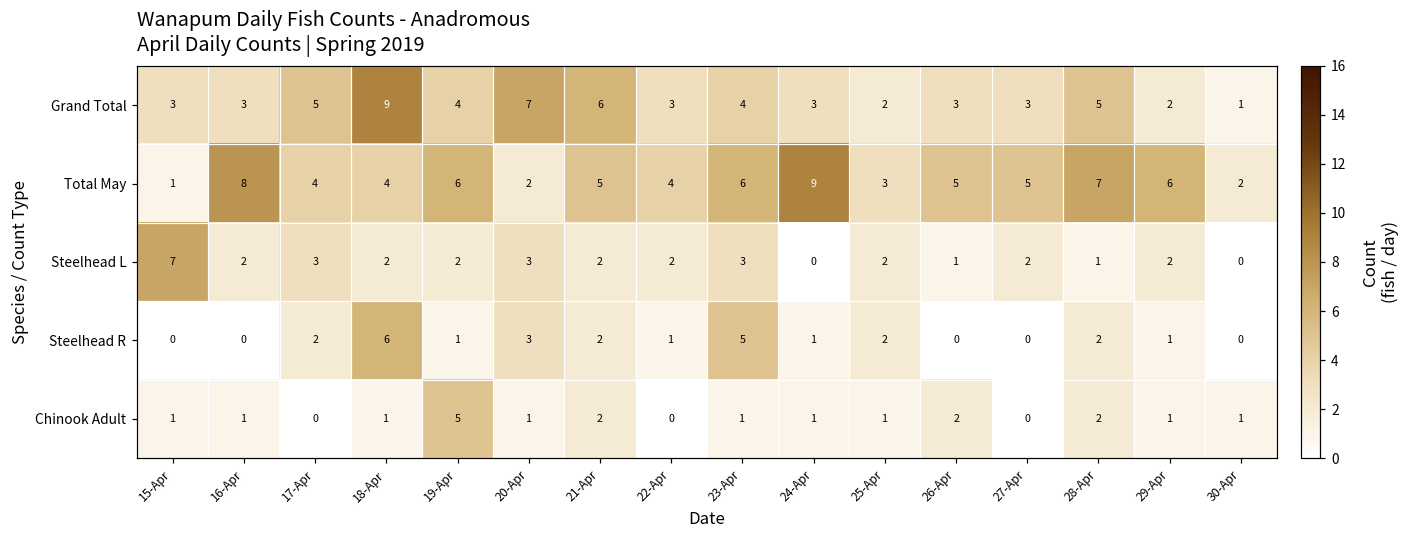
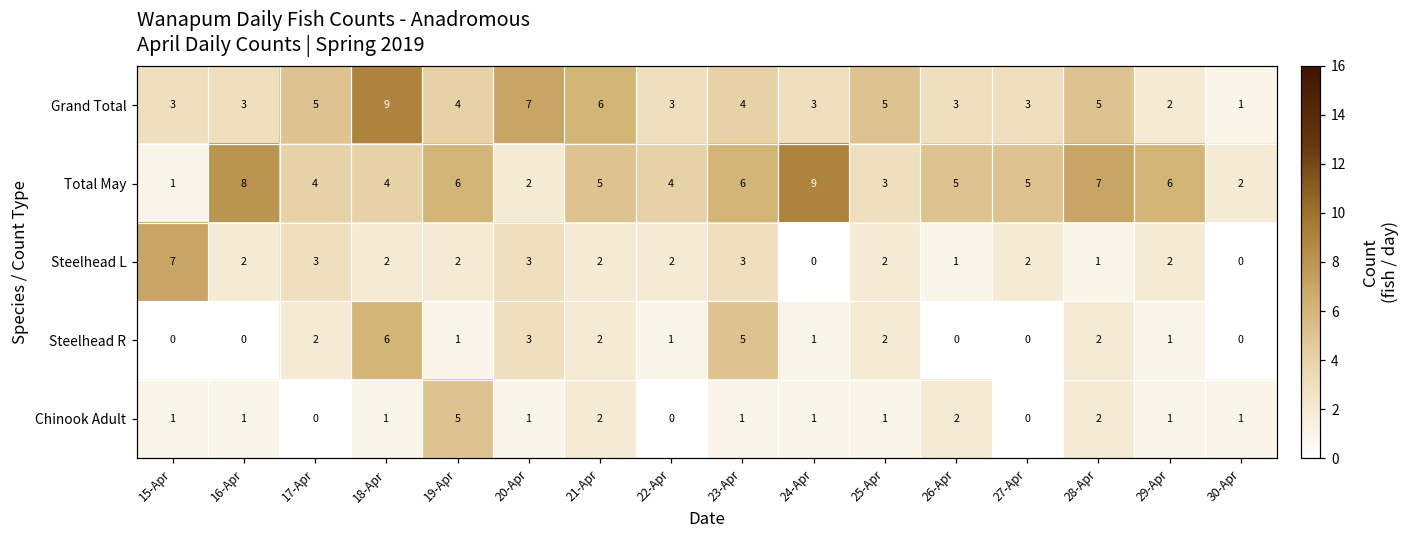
Grand Total, 25-Apr: 2 -> 5
